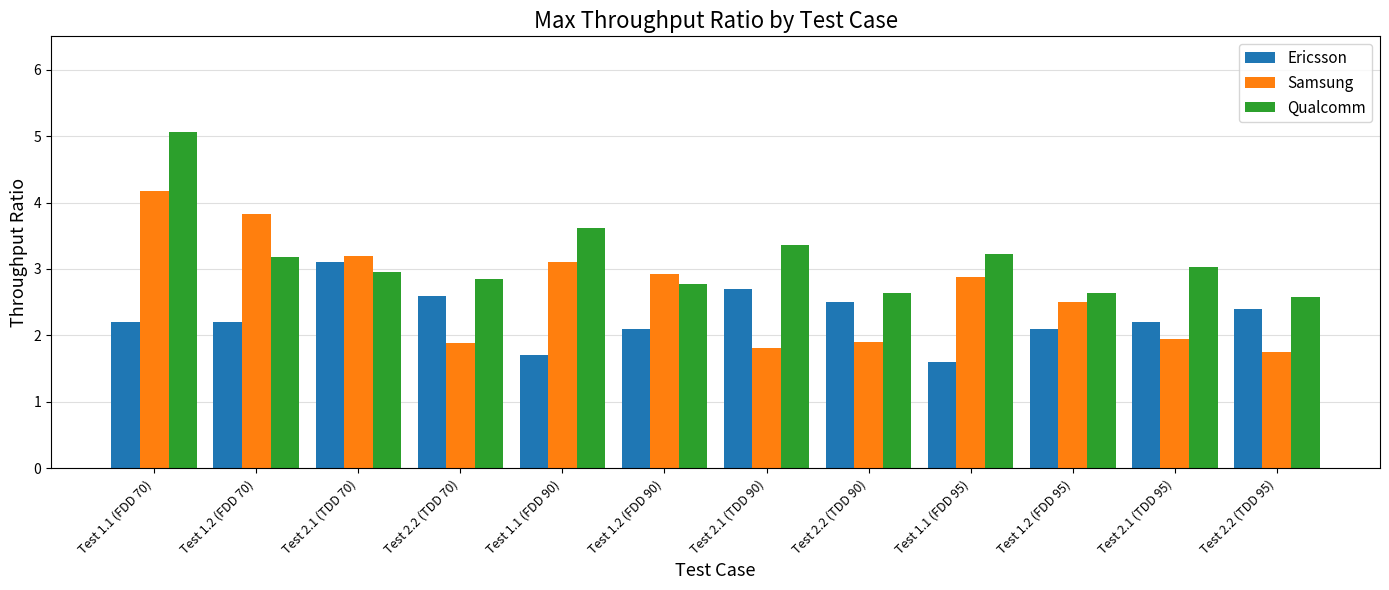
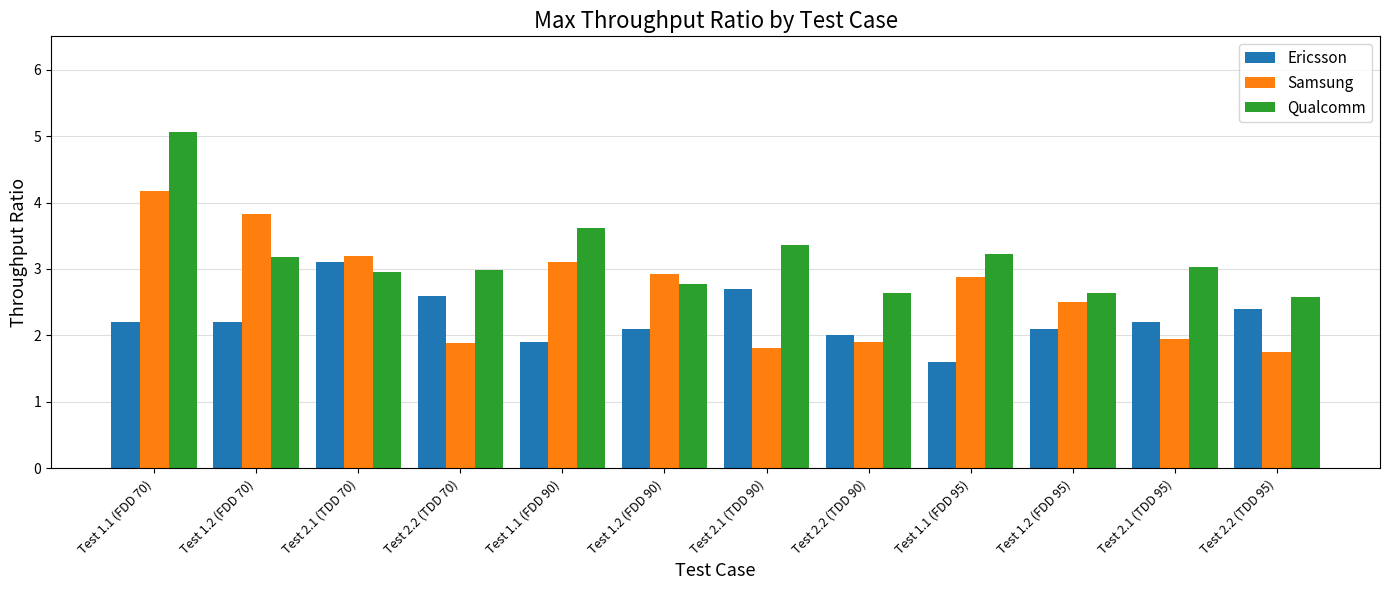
Qualcomm, Test 2.2 (TDD 70): 2.8 -> 3.0
Ericsson, Test 1.1 (FDD 90): 1.7 -> 1.9
Ericsson, Test 2.2 (TDD 90): 2.5 -> 2.0
